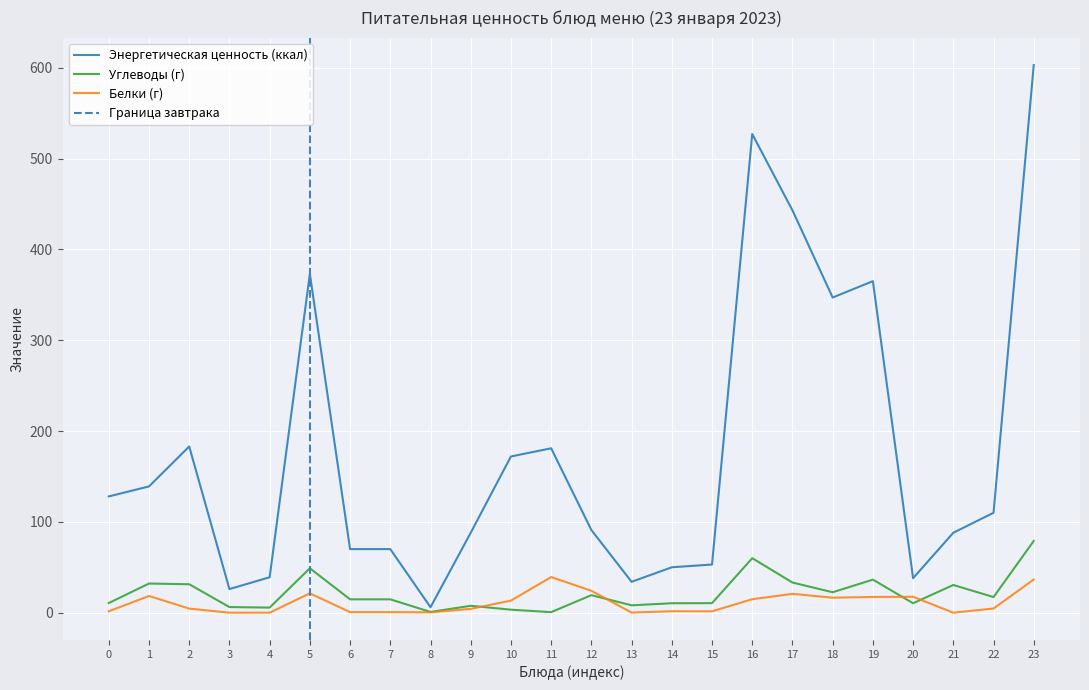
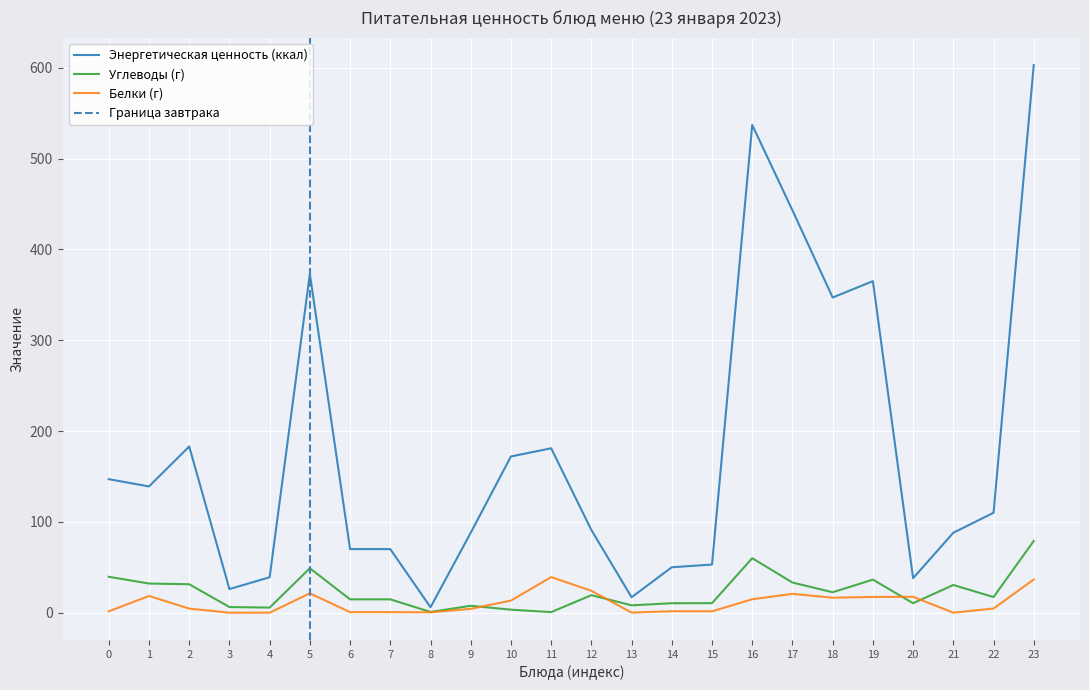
Энергетическая ценность (ккал), 0: 130 -> 150
Углеводы (г), 0: 10 -> 40
Энергетическая ценность (ккал), 13: 30 -> 20
Энергетическая ценность (ккал), 16: 530 -> 540
